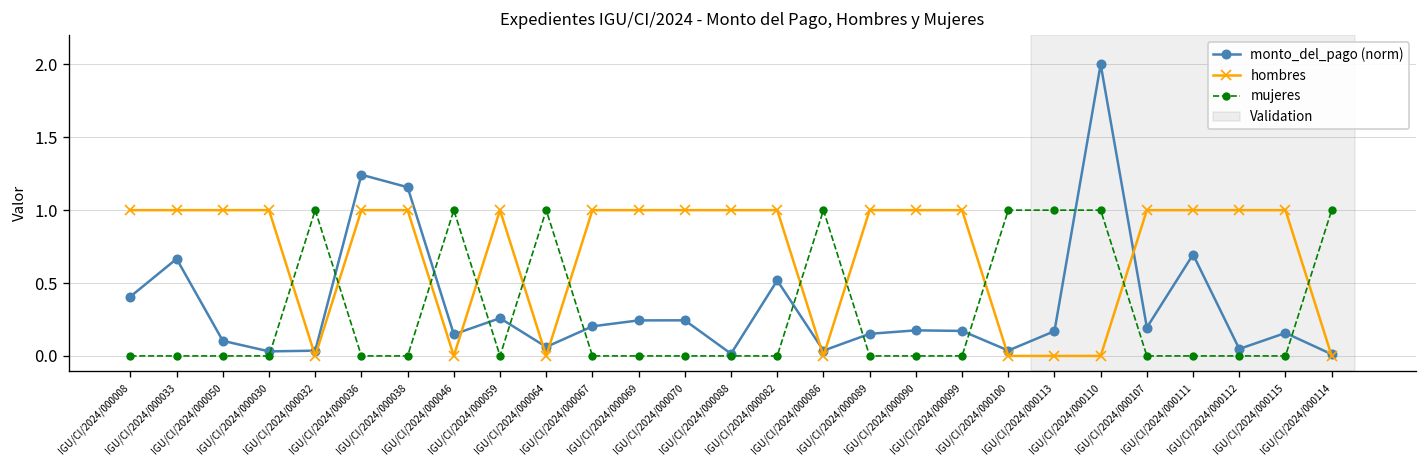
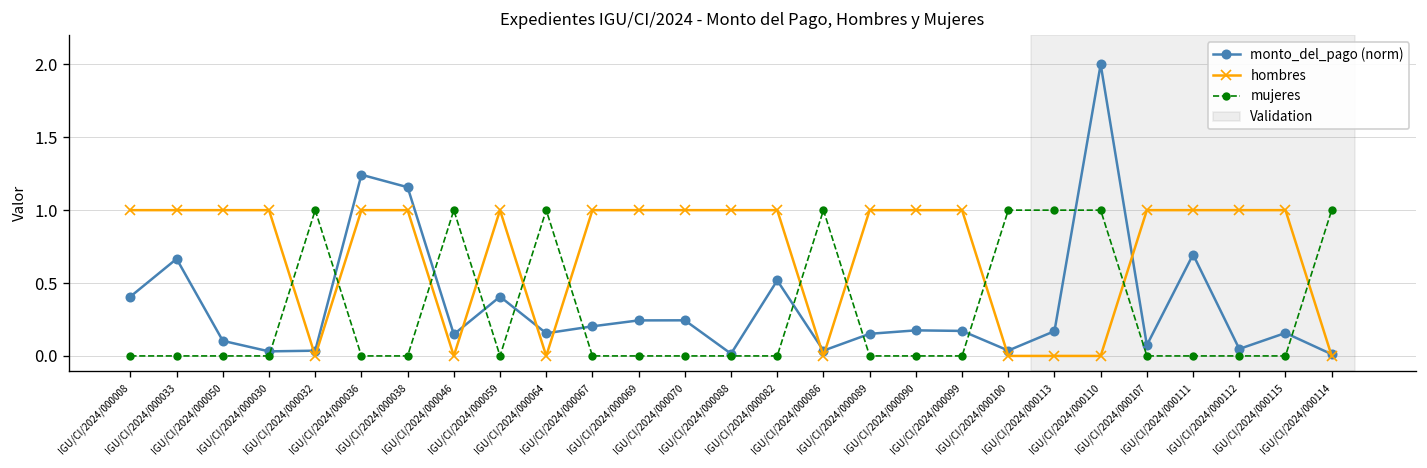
monto_del_pago (norm), IGU/CI/2024/000059: 0.26 -> 0.41
monto_del_pago (norm), IGU/CI/2024/000064: 0.06 -> 0.16
monto_del_pago (norm), IGU/CI/2024/000107: 0.19 -> 0.07
